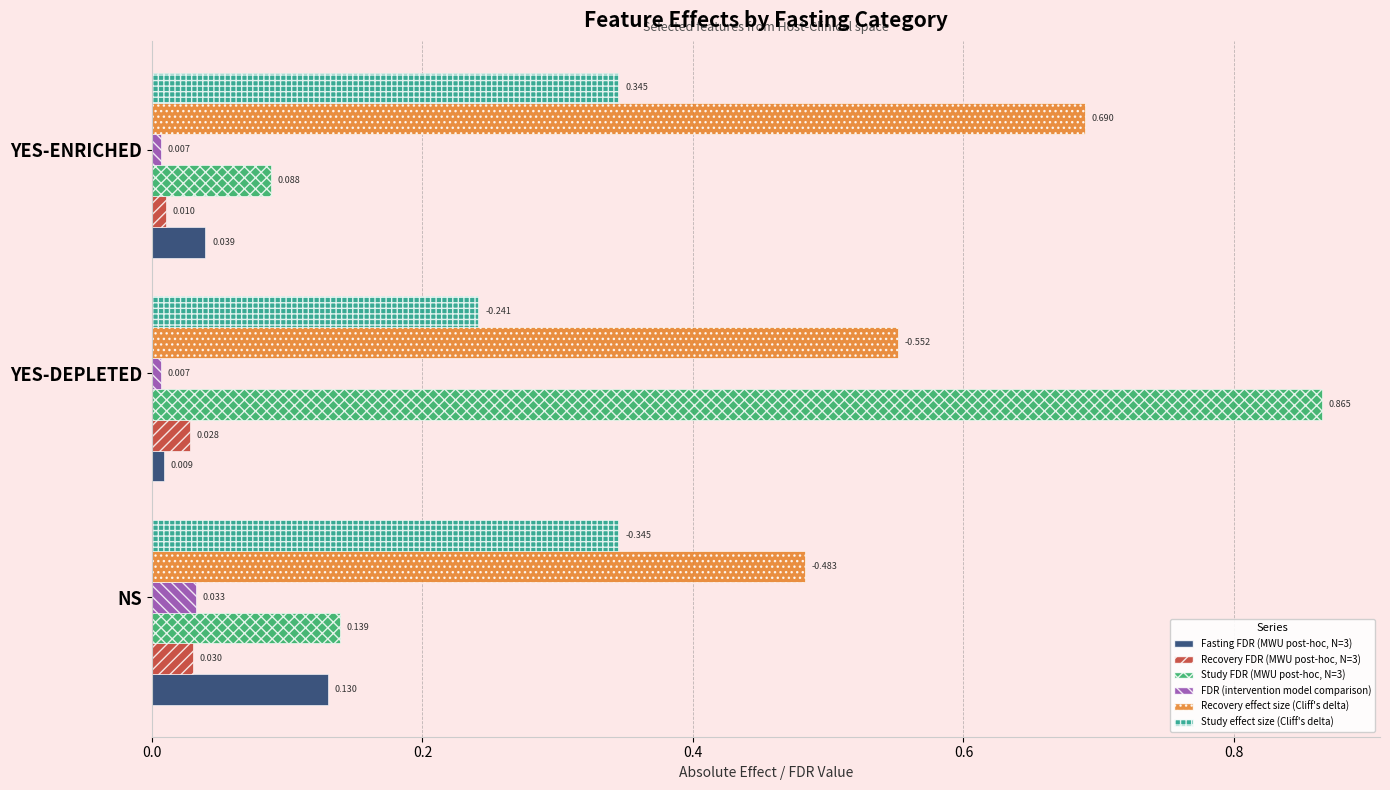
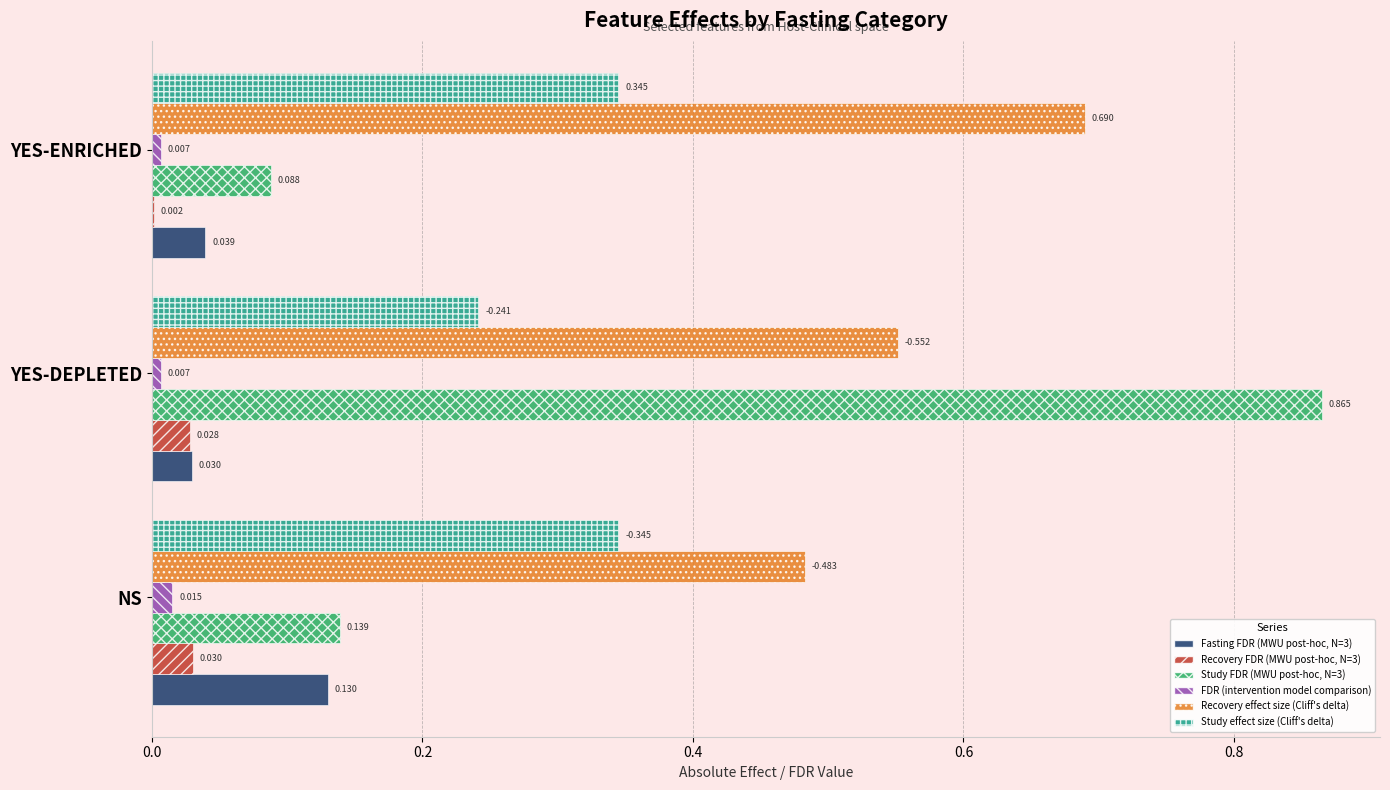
Recovery FDR (MWU post-hoc, N=3), YES-ENRICHED: 0.010 -> 0.002
Fasting FDR (MWU post-hoc, N=3), YES-DEPLETED: 0.009 -> 0.030
FDR (intervention model comparison), NS: 0.033 -> 0.015
